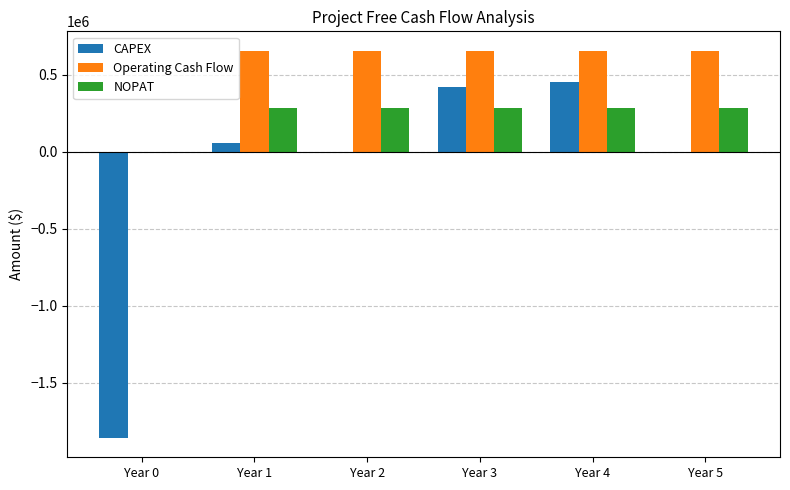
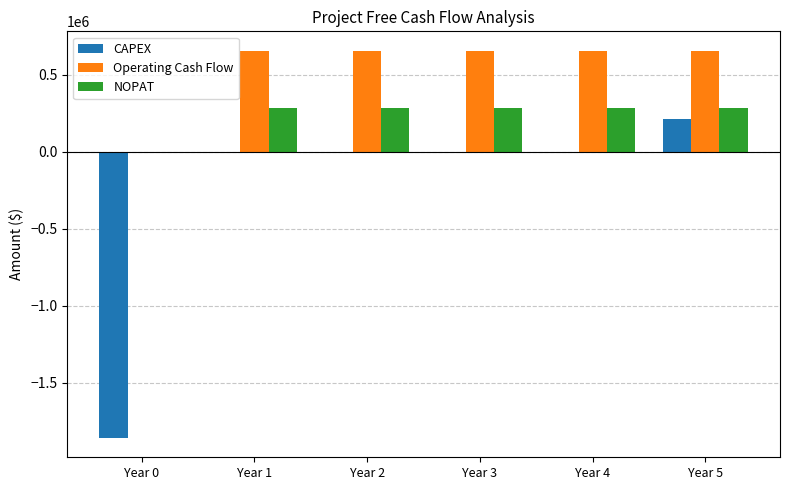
CAPEX, Year 1: 60000 -> 0
CAPEX, Year 3: 420000 -> 0
CAPEX, Year 4: 460000 -> 0
CAPEX, Year 5: 0 -> 210000
